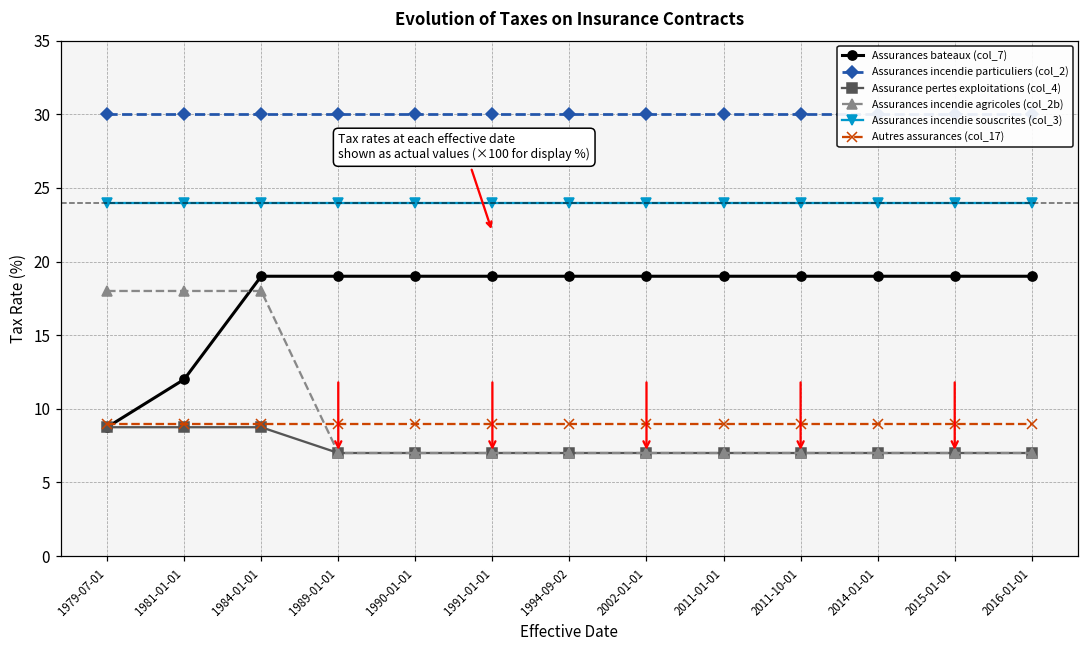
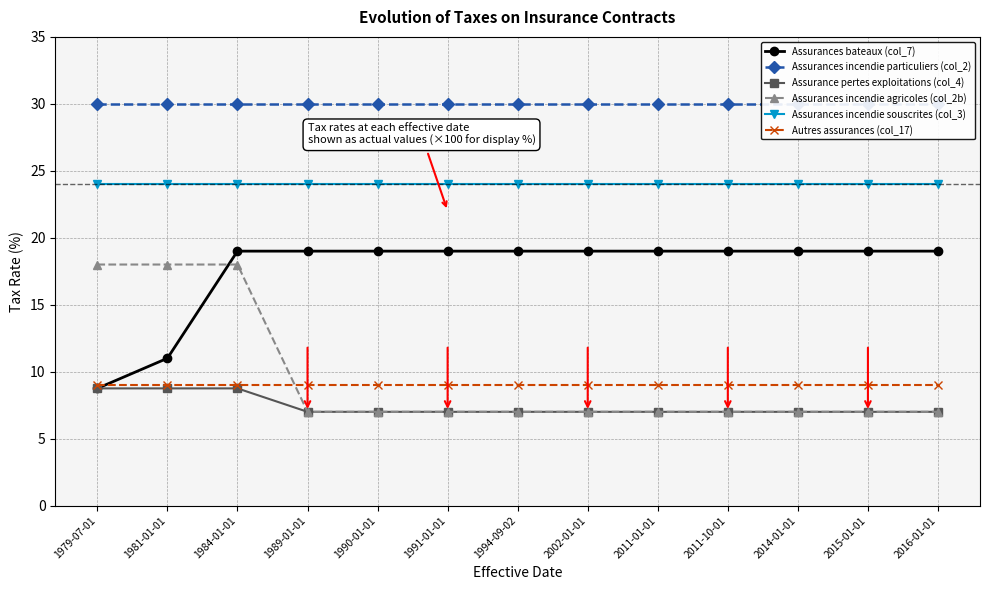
Assurances bateaux (col_7), 1981-01-01: 12.0 -> 11.0
